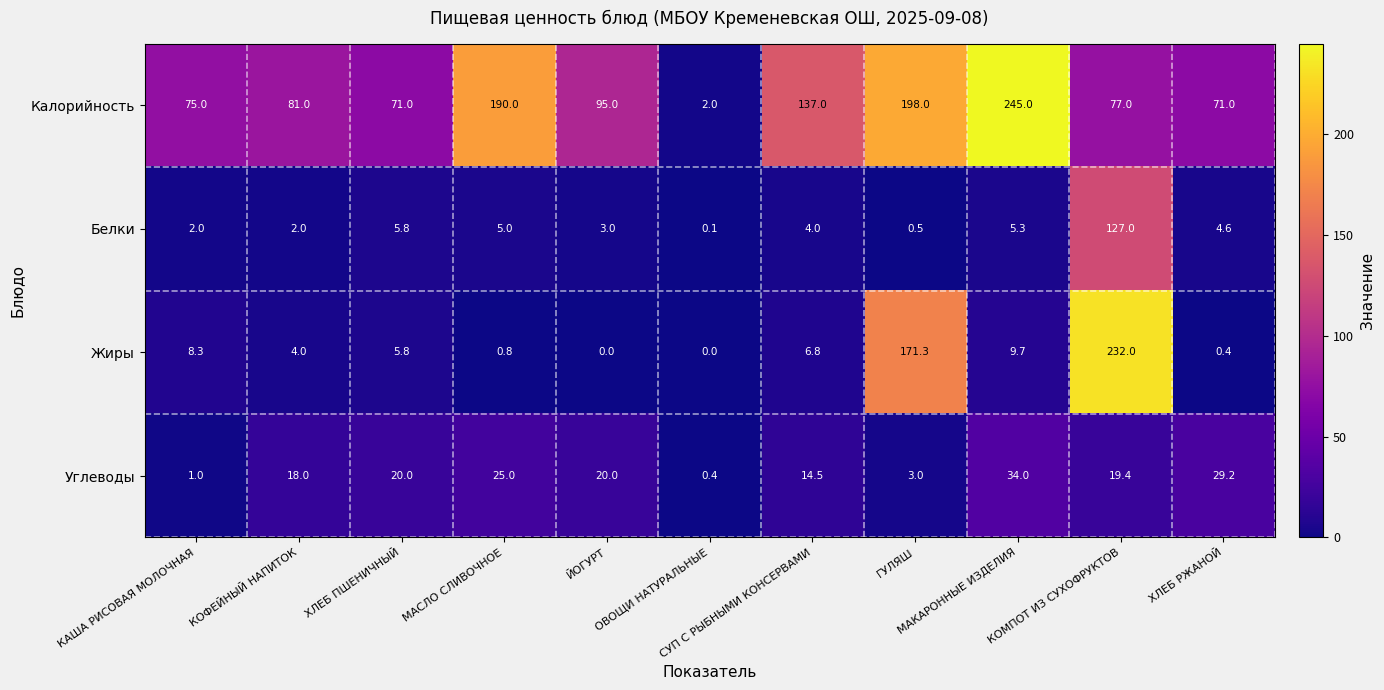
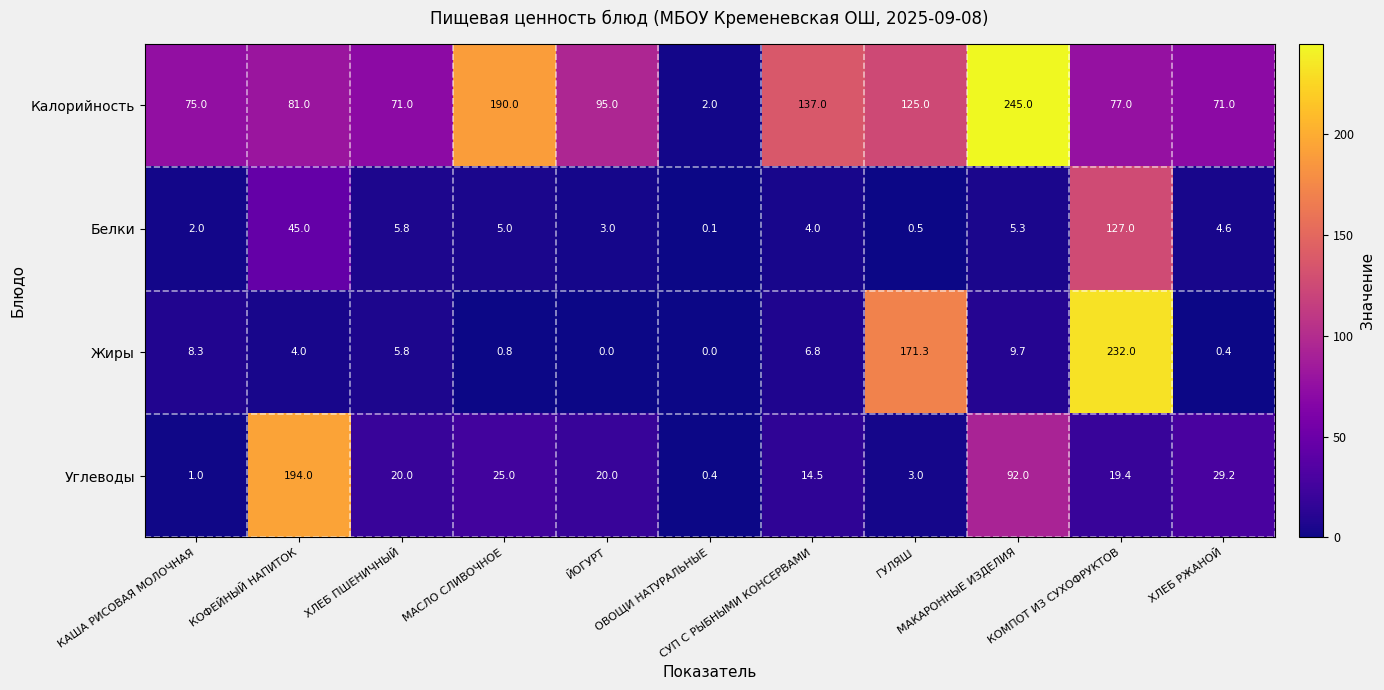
Калорийность, ГУЛЯШ: 198.0 -> 125.0
Белки, КОФЕЙНЫЙ НАПИТОК: 2.0 -> 45.0
Углеводы, КОФЕЙНЫЙ НАПИТОК: 18.0 -> 194.0
Углеводы, МАКАРОННЫЕ ИЗДЕЛИЯ: 34.0 -> 92.0
